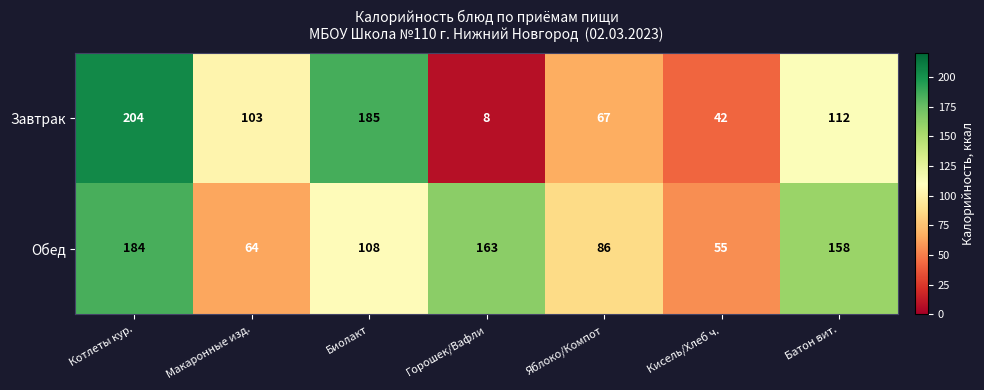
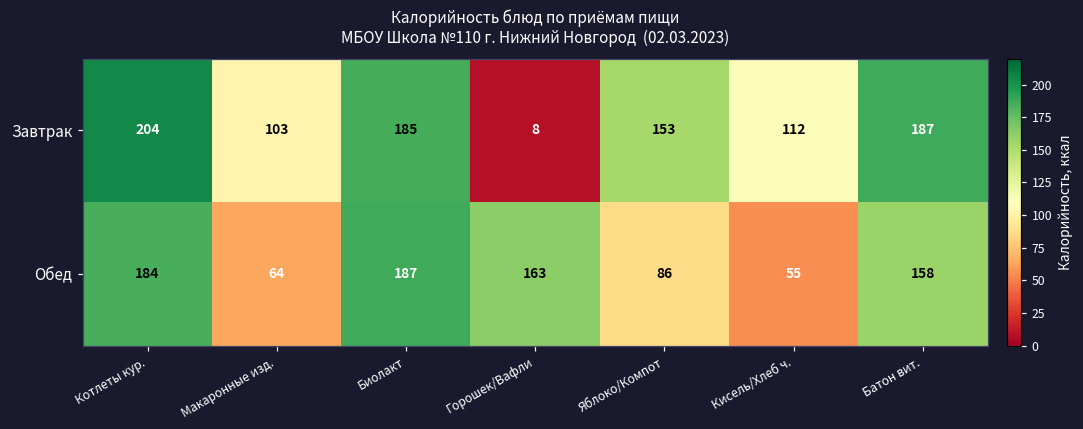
Завтрак, Яблоко/Компот: 67 -> 153
Завтрак, Кисель/Хлеб ч.: 42 -> 112
Завтрак, Батон вит.: 112 -> 187
Обед, Биолакт: 108 -> 187
